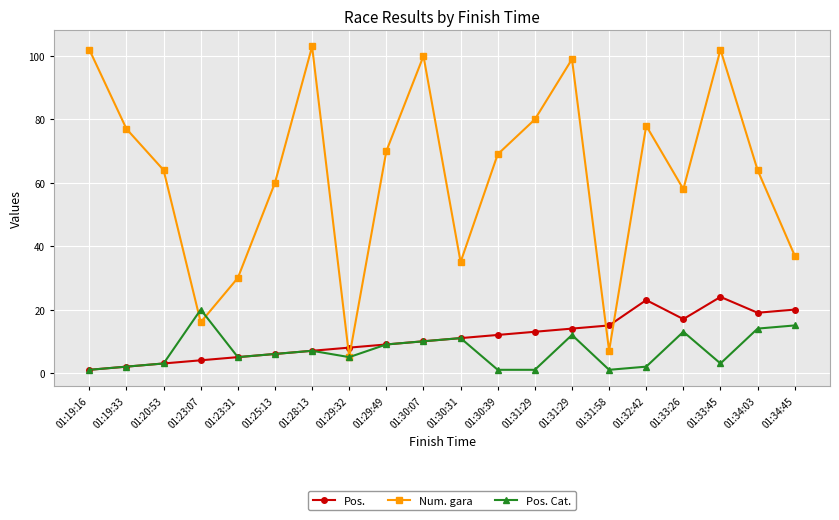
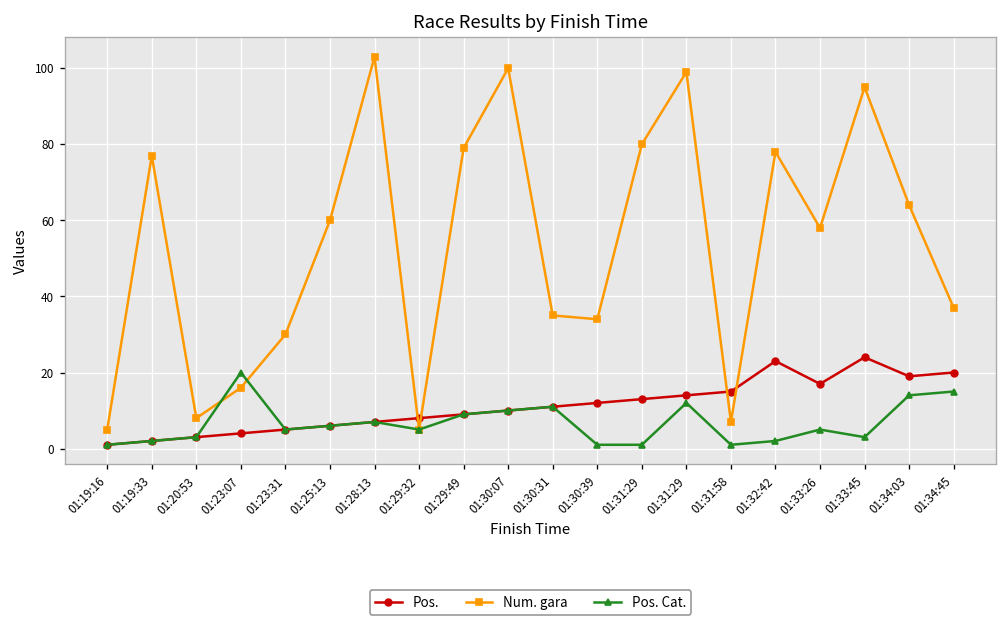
Num. gara, 01:19:16: 102 -> 5
Num. gara, 01:20:53: 64 -> 8
Num. gara, 01:29:49: 70 -> 79
Num. gara, 01:30:39: 69 -> 34
Pos. Cat., 01:33:26: 13 -> 5
Num. gara, 01:33:45: 102 -> 95
